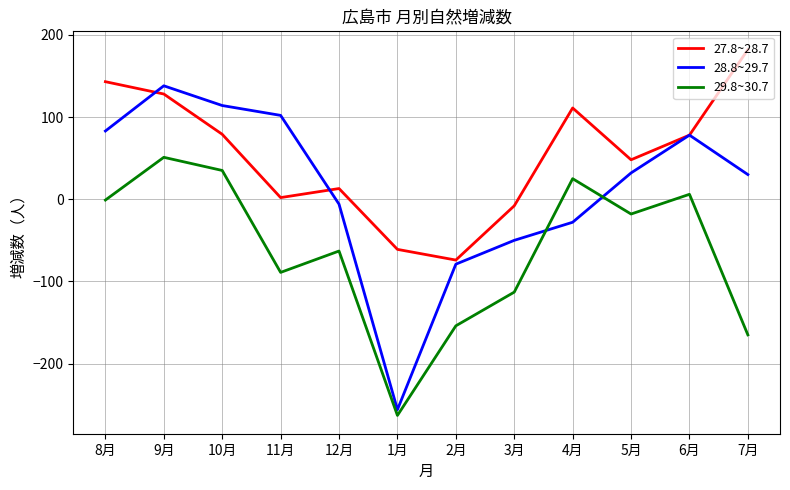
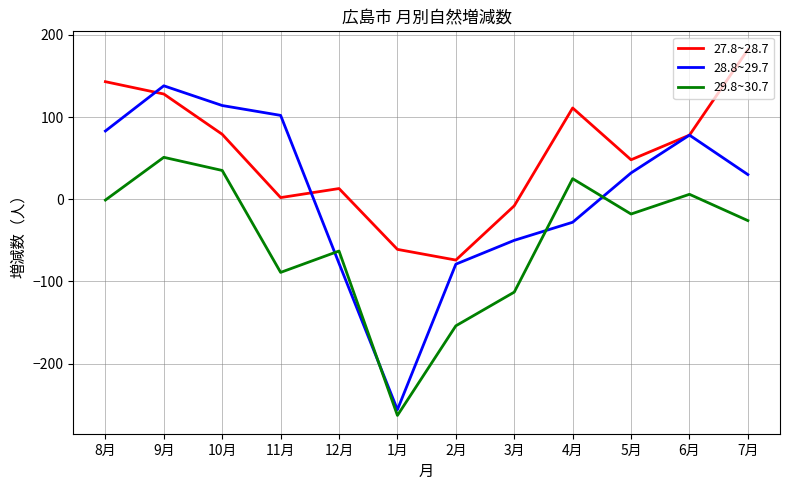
28.8~29.7, 12月: -10 -> -80
29.8~30.7, 7月: -170 -> -30
